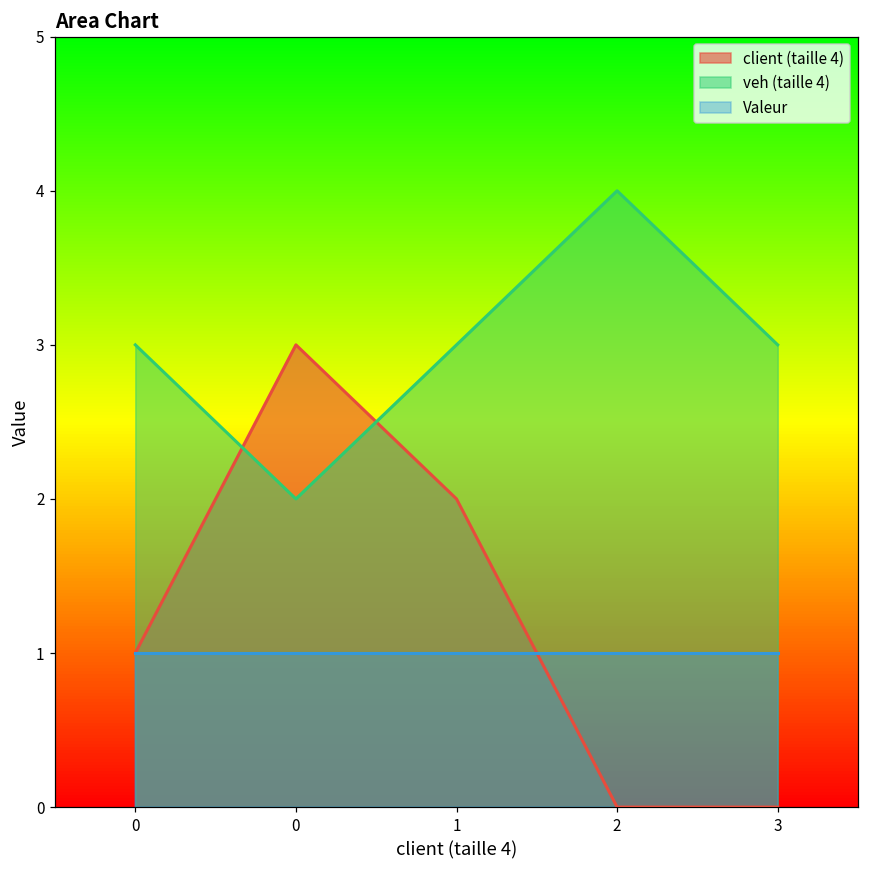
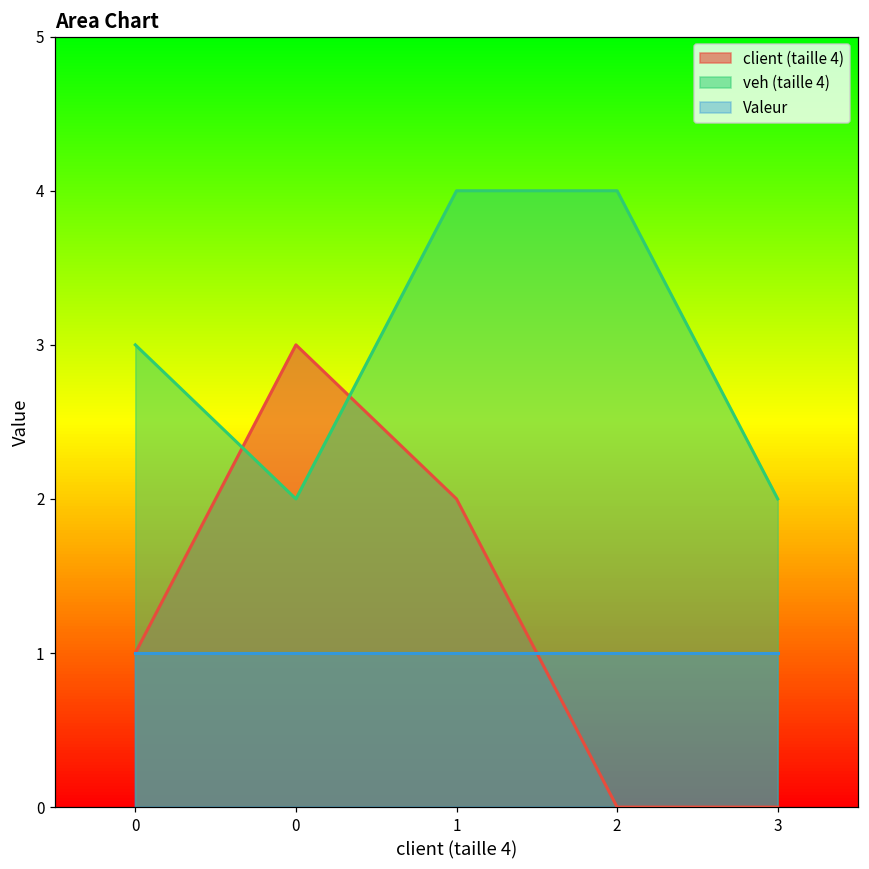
veh (taille 4), 1: 3 -> 4
veh (taille 4), 3: 3 -> 2
